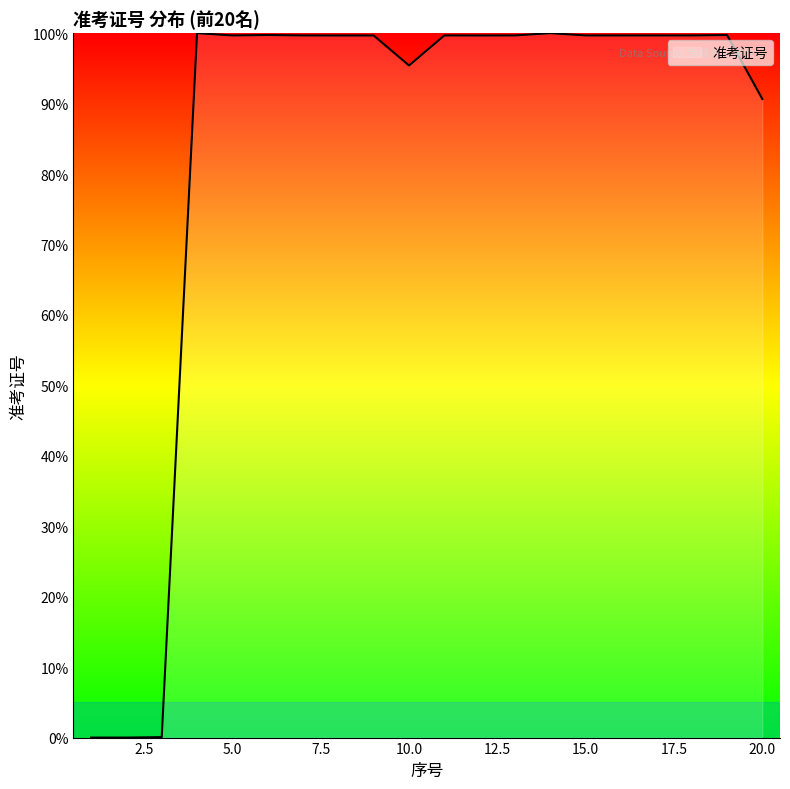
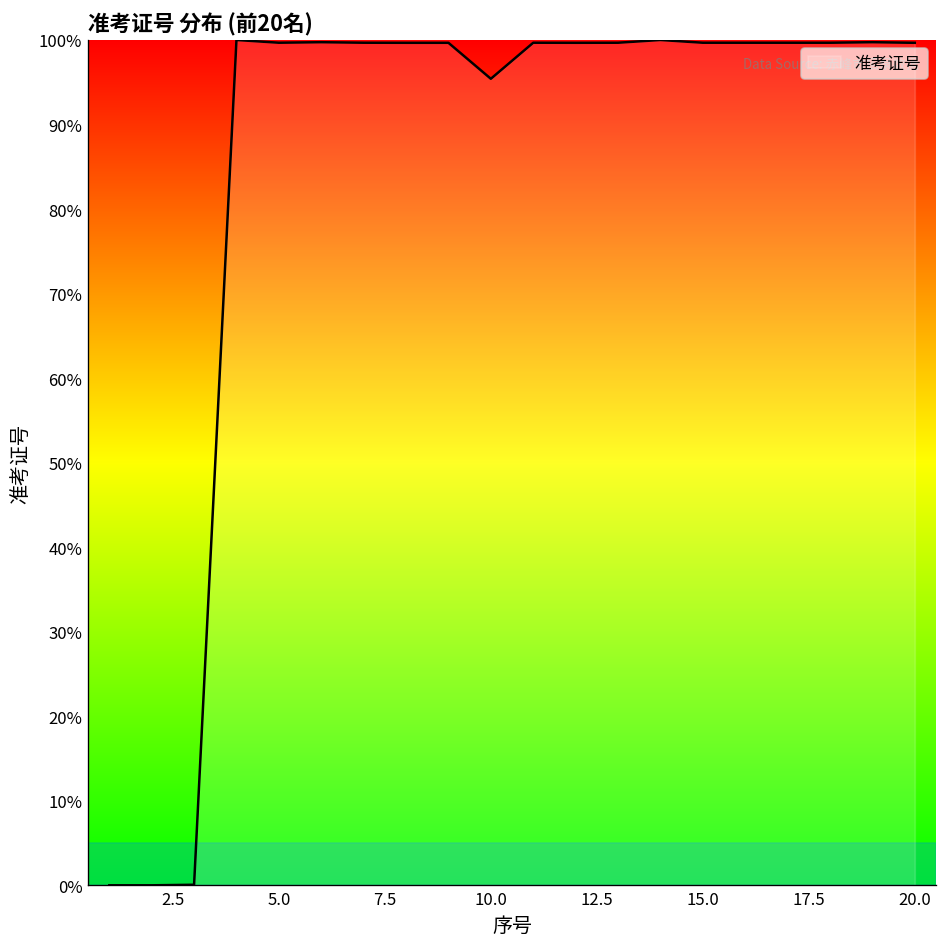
20.0: 91% -> 100%
